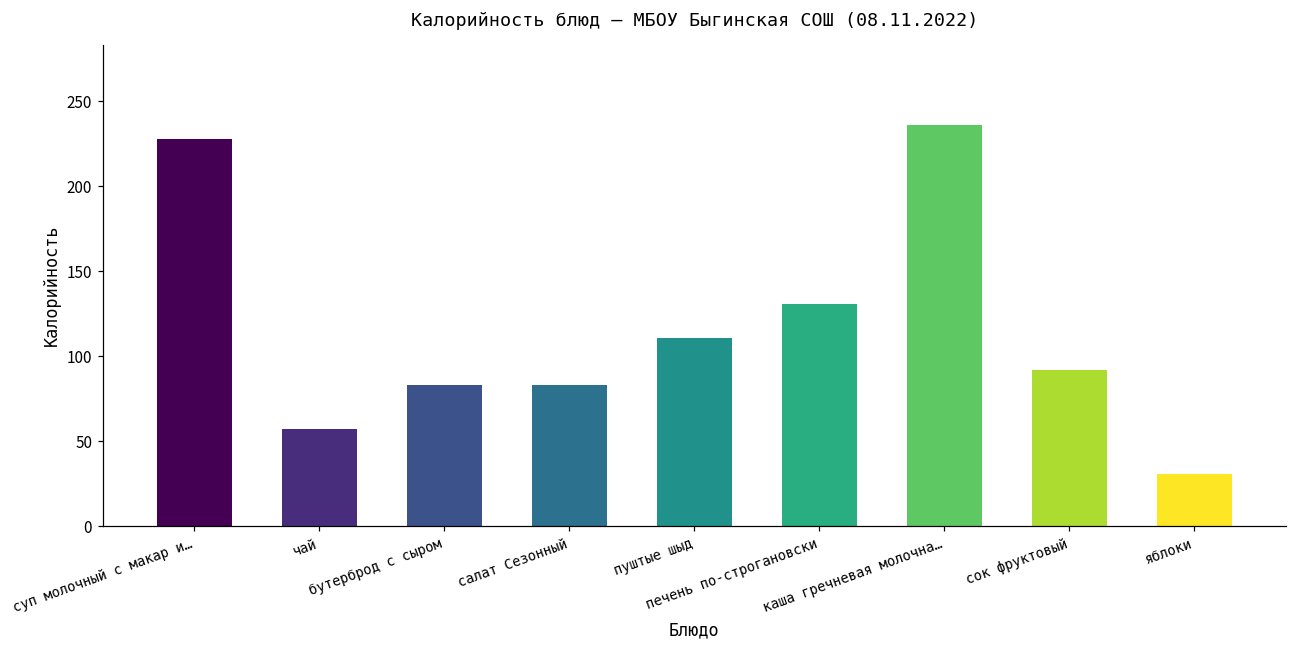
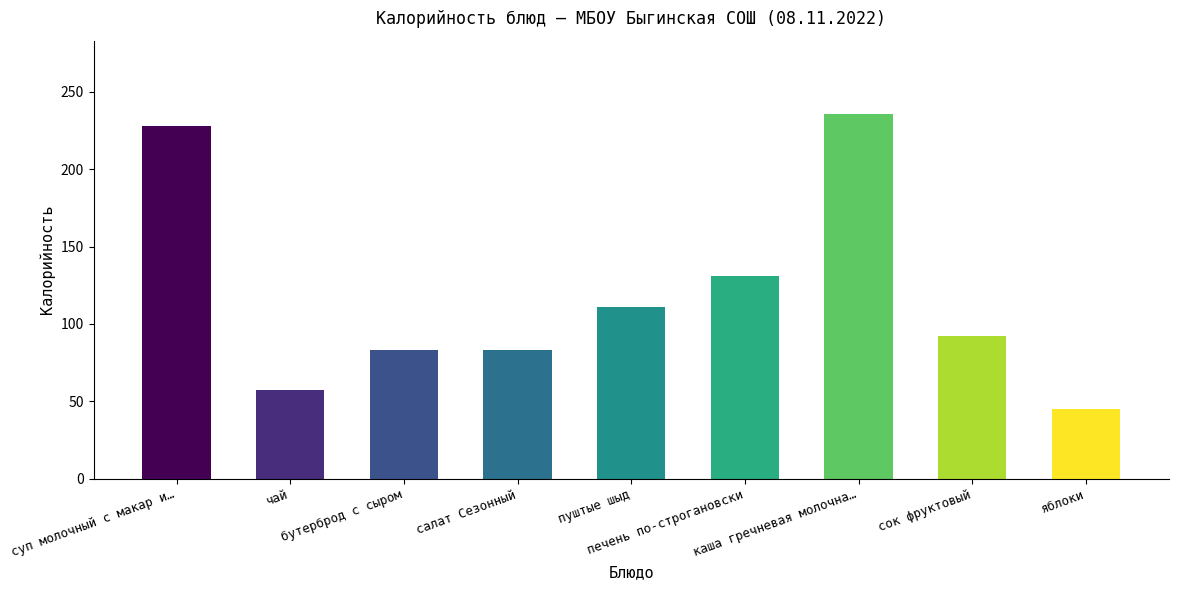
яблоки: 31 -> 45
